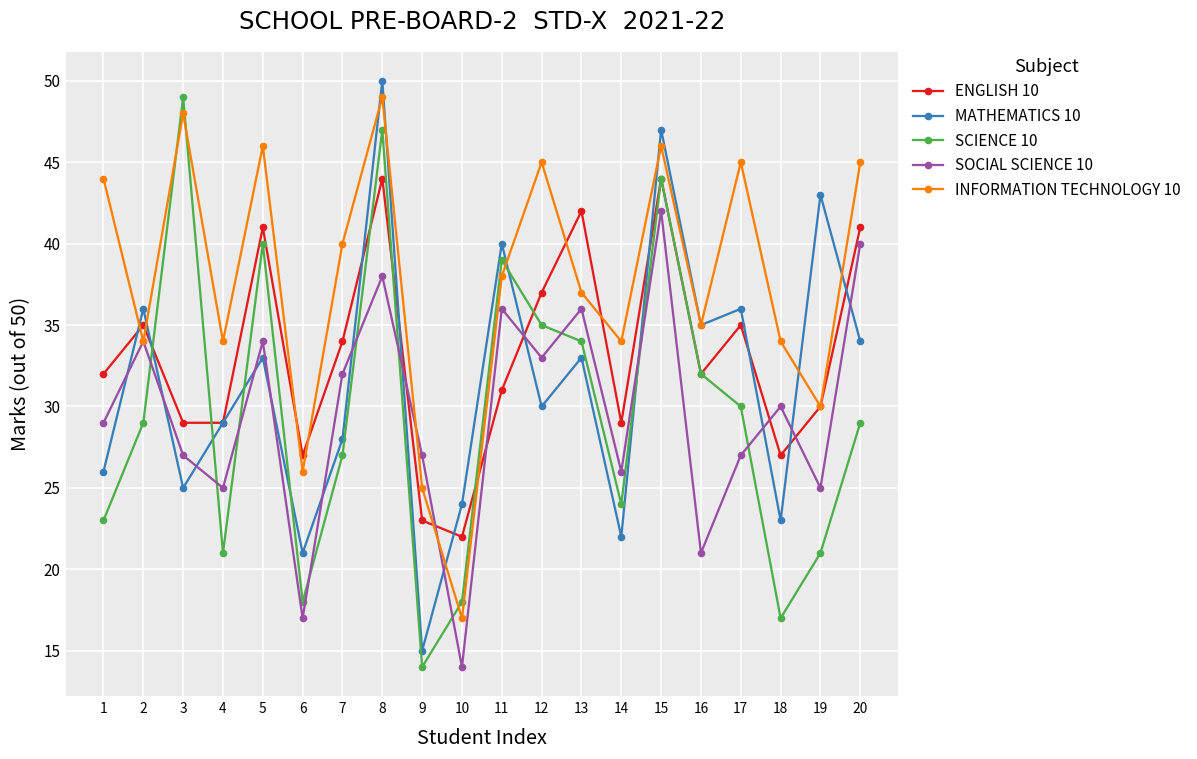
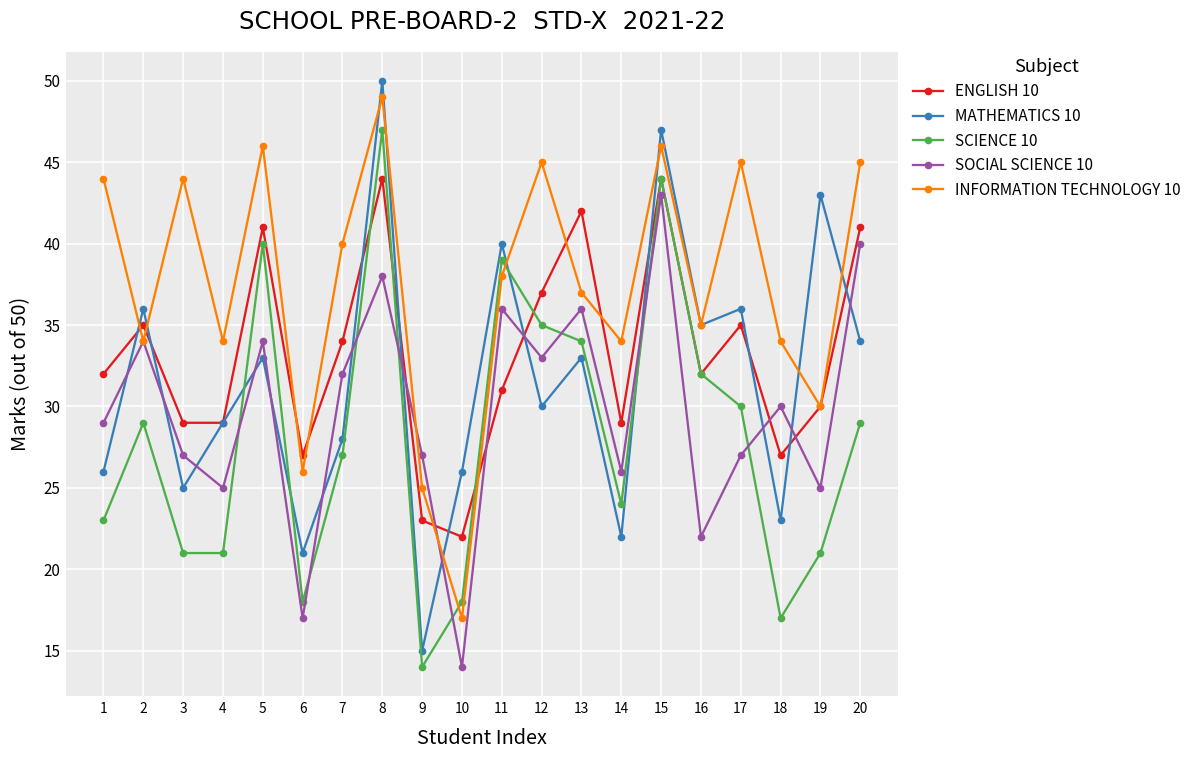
SCIENCE 10, 3: 49 -> 21
INFORMATION TECHNOLOGY 10, 3: 48 -> 44
MATHEMATICS 10, 10: 24 -> 26
SOCIAL SCIENCE 10, 15: 42 -> 43
SOCIAL SCIENCE 10, 16: 21 -> 22
